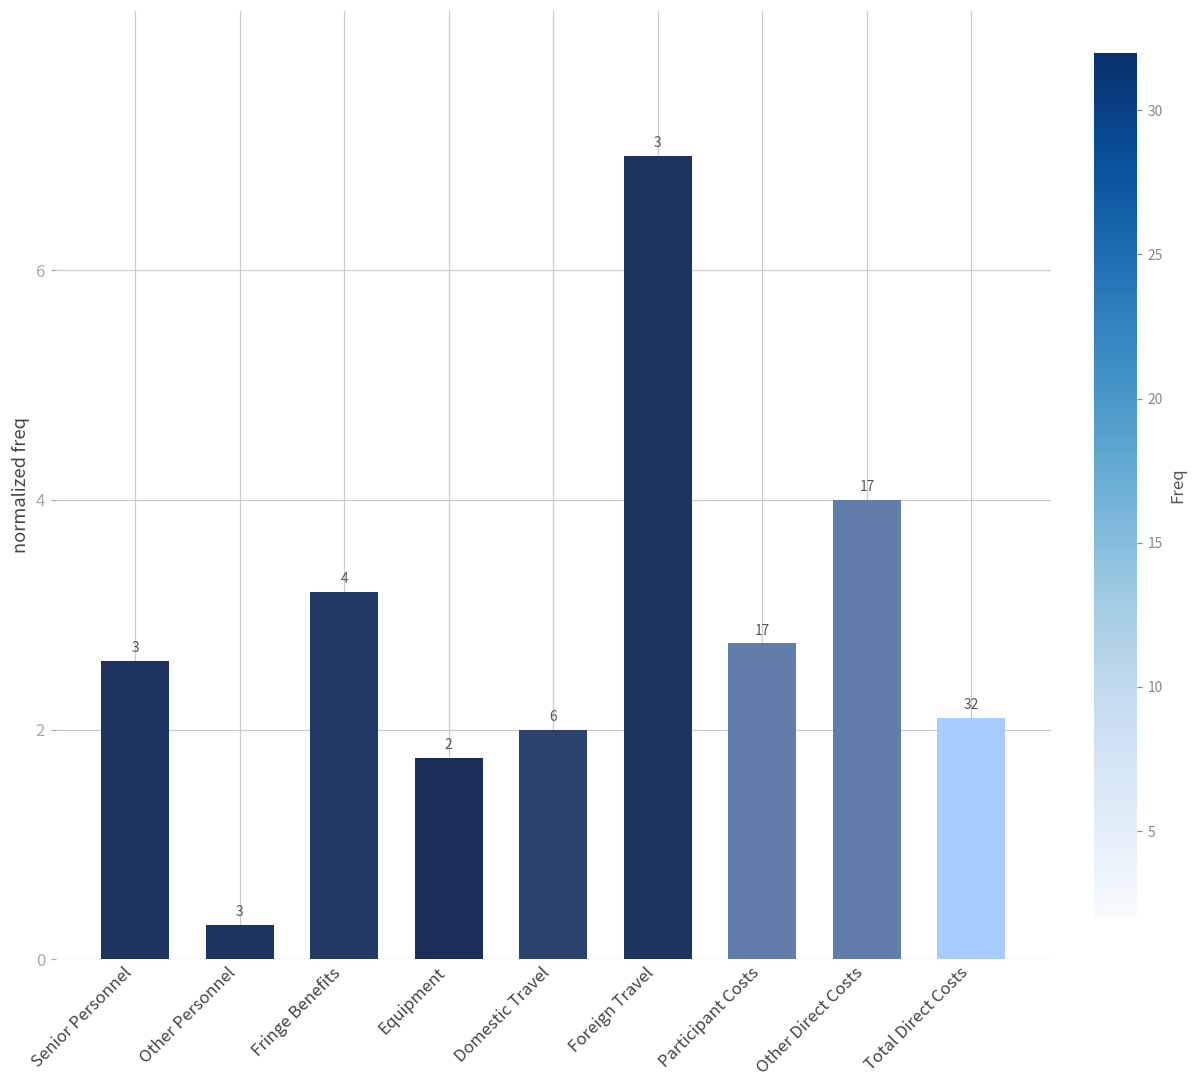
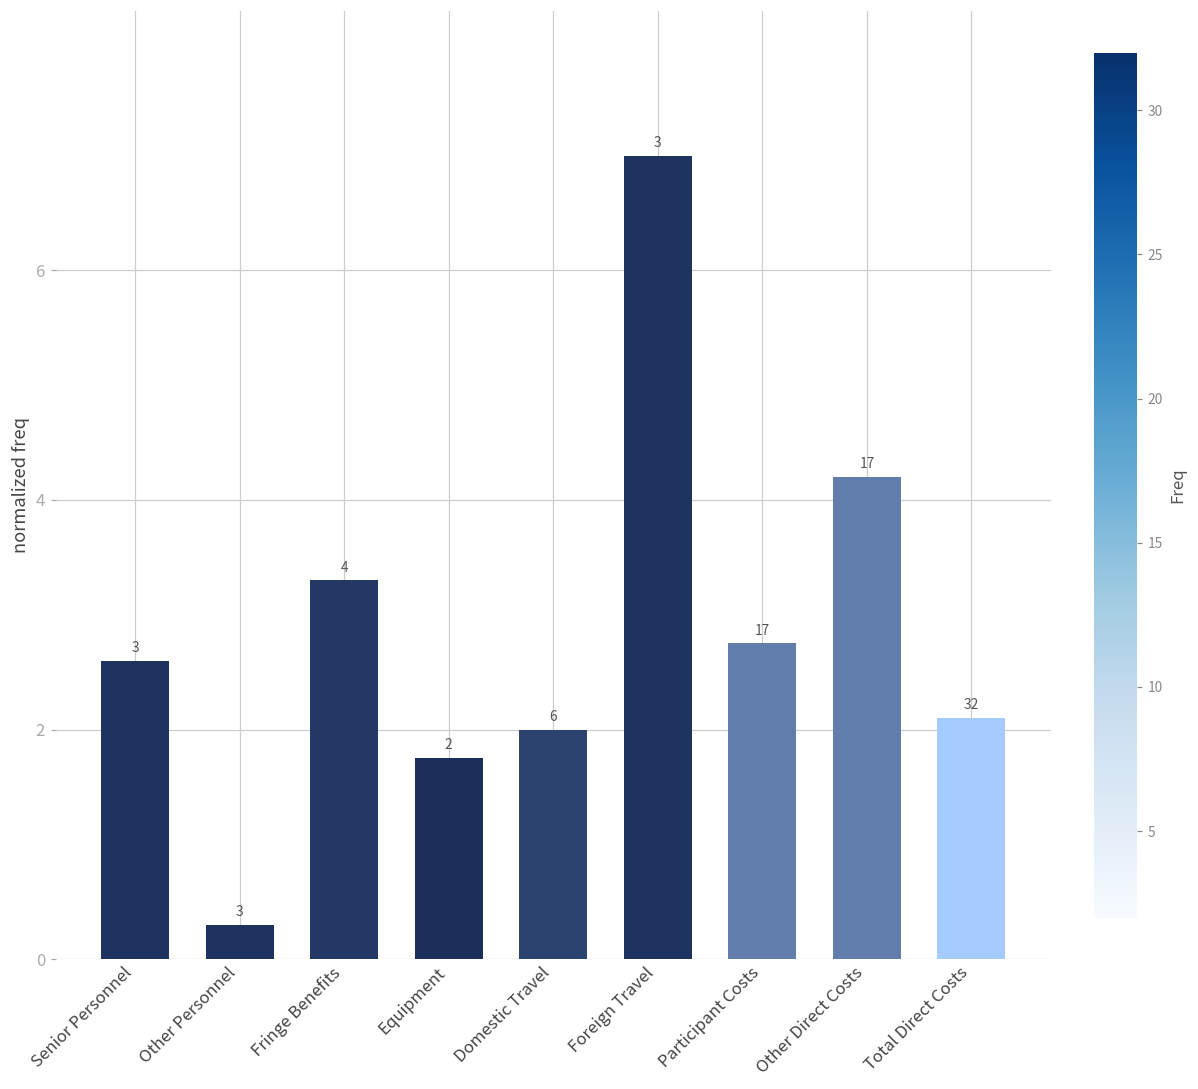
Fringe Benefits: 3.2 -> 3.3
Other Direct Costs: 4.0 -> 4.2
